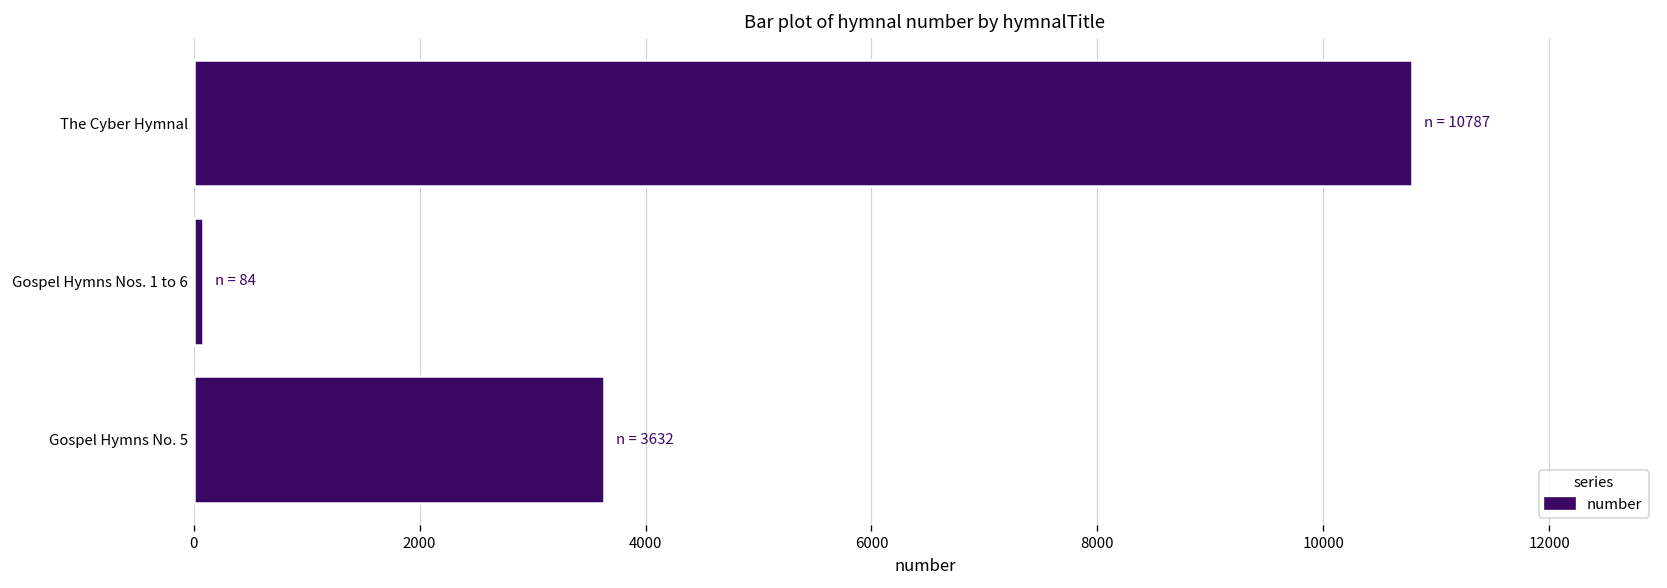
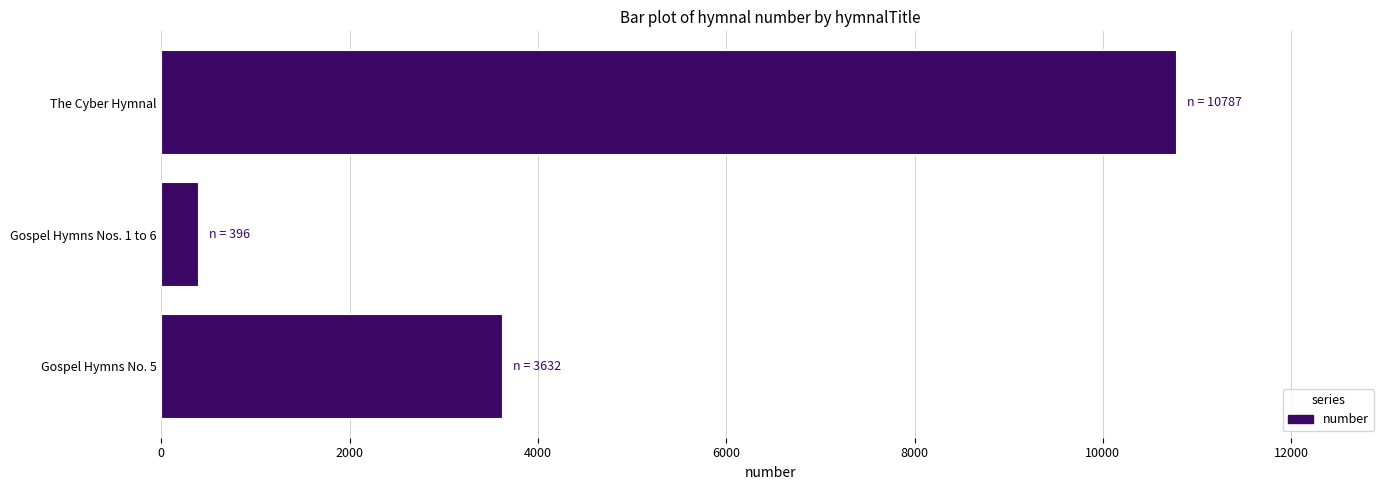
Gospel Hymns Nos. 1 to 6: 84 -> 396
